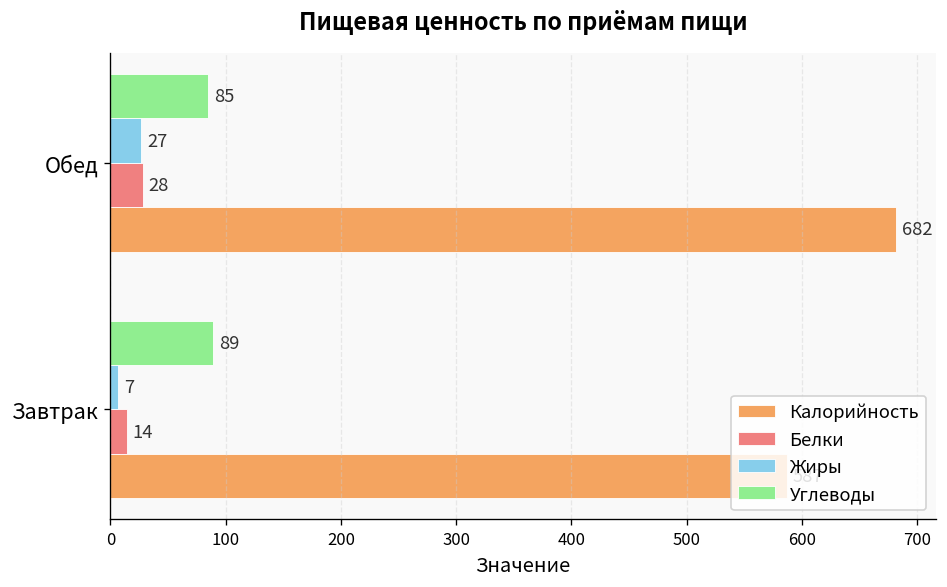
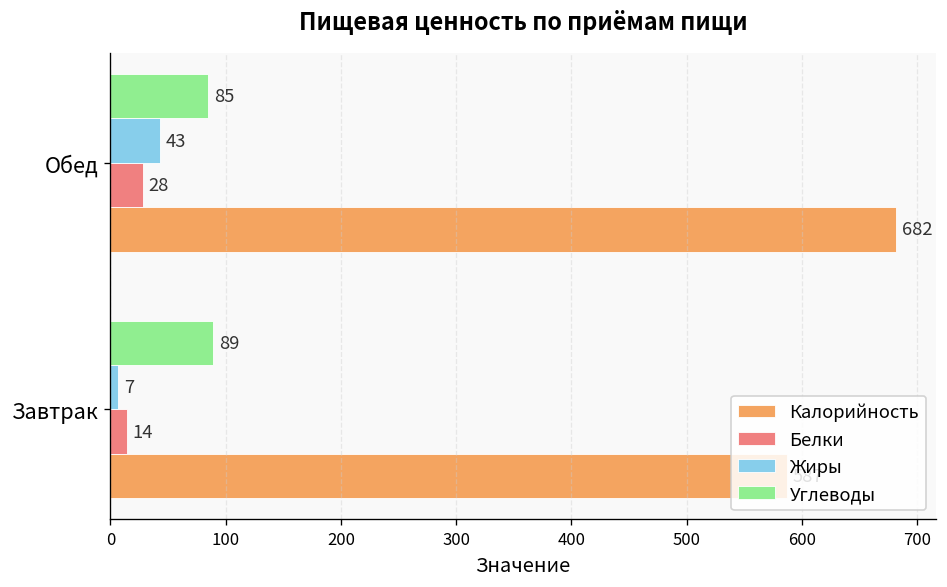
Жиры, Обед: 27 -> 43
